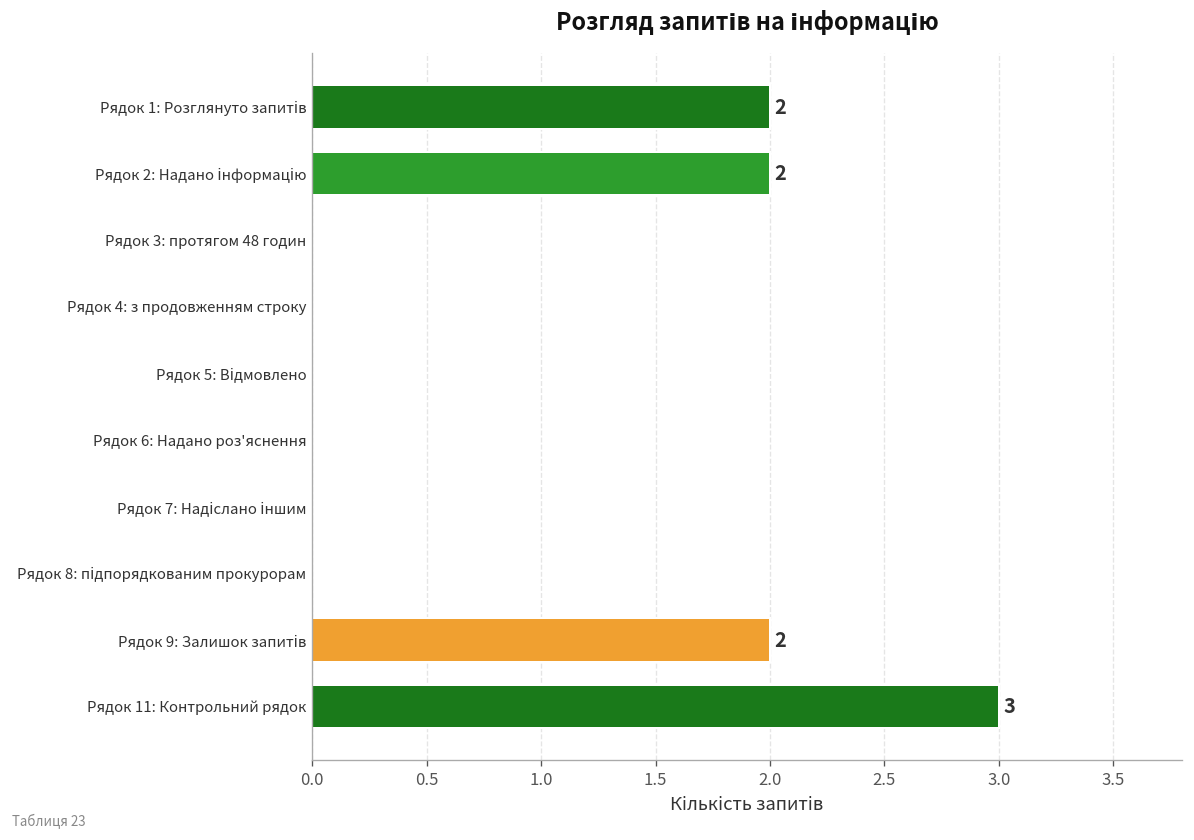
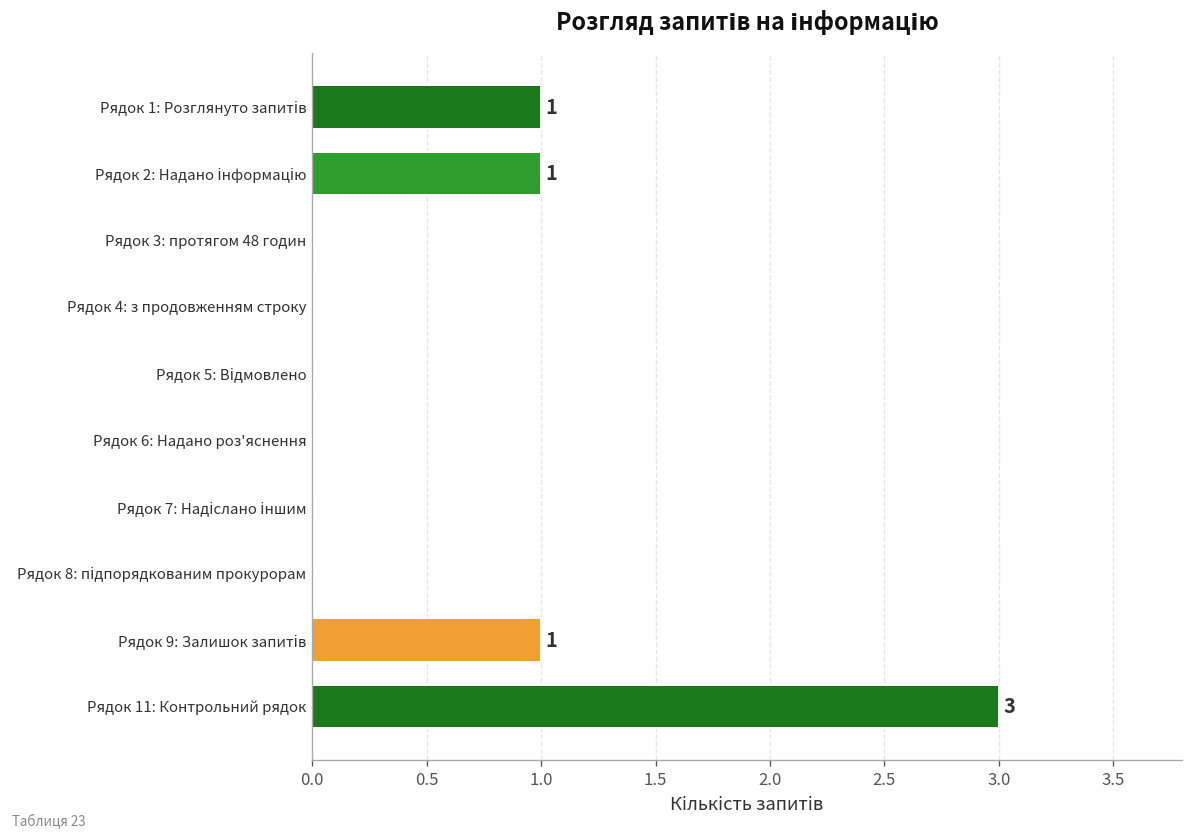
Рядок 1: Розглянуто запитів: 2 -> 1
Рядок 2: Надано інформацію: 2 -> 1
Рядок 9: Залишок запитів: 2 -> 1
